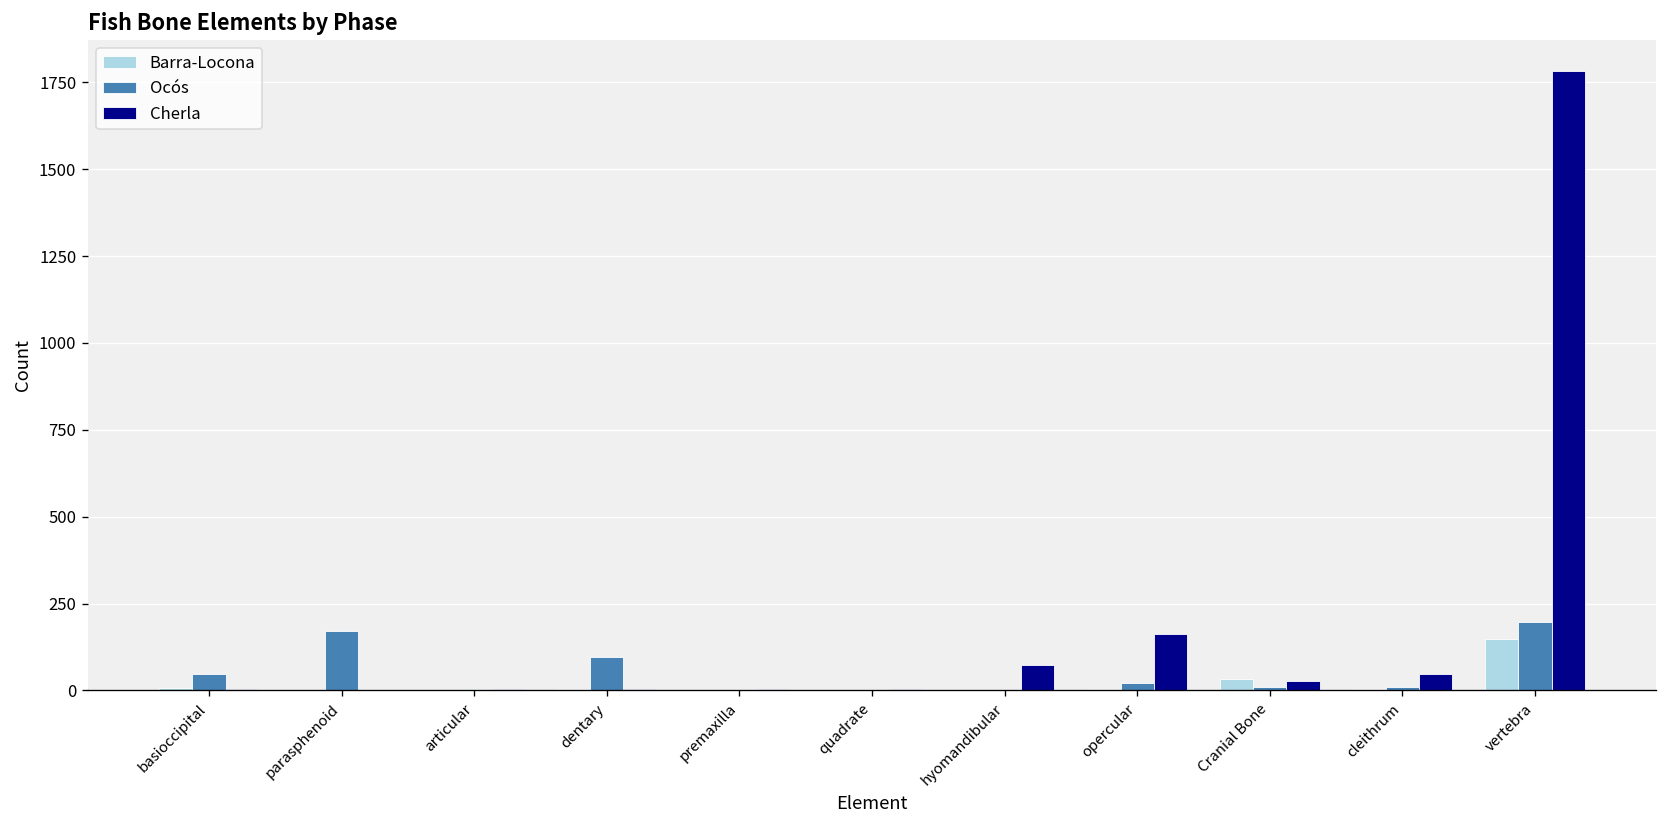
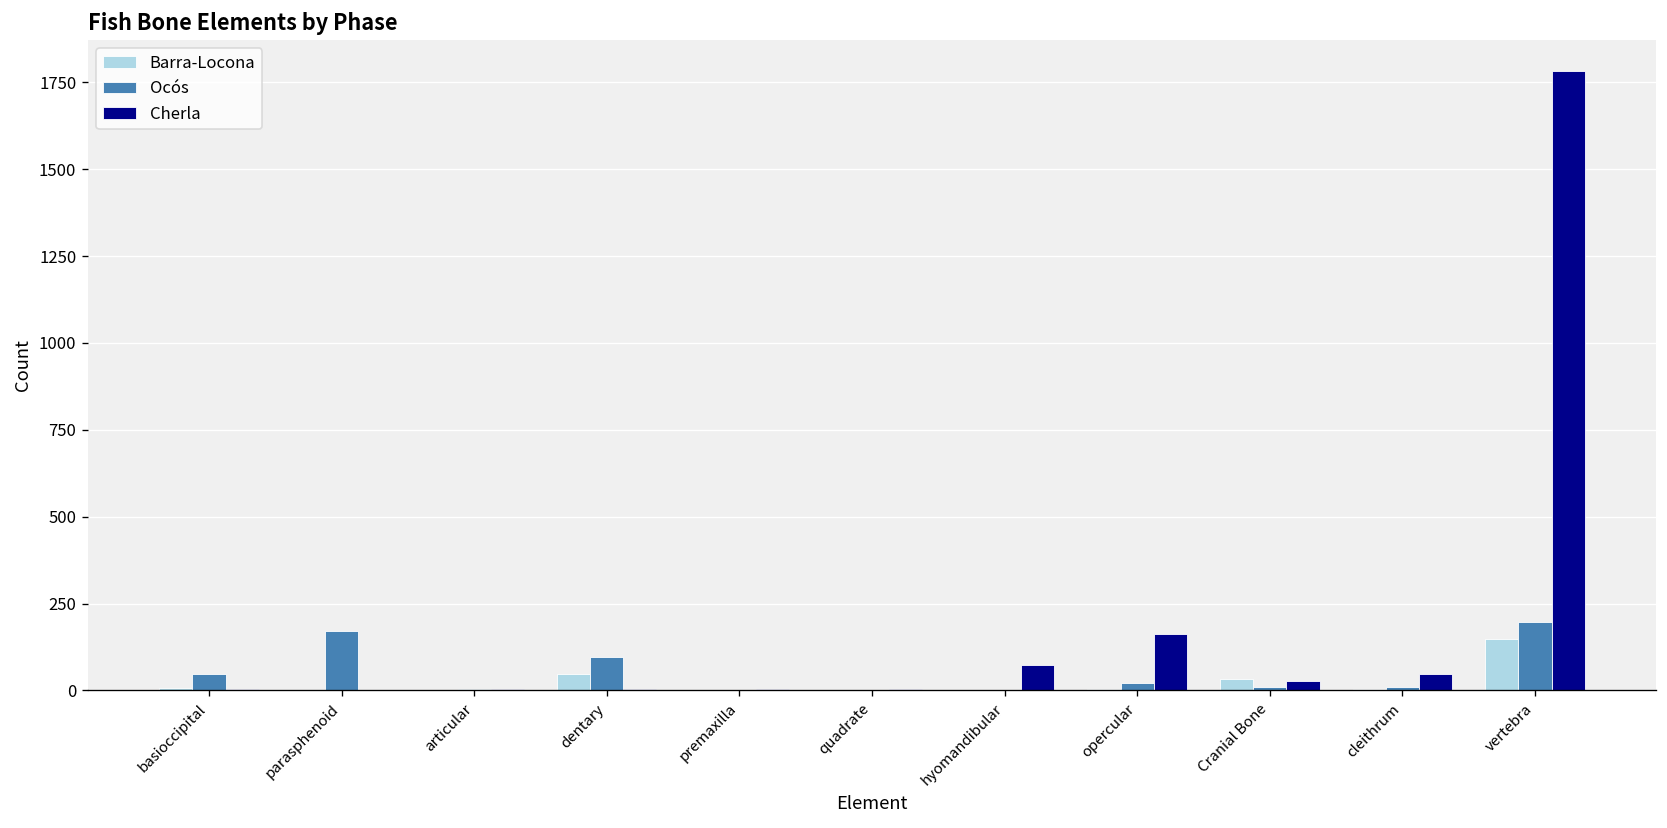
Barra-Locona, dentary: 10 -> 50
